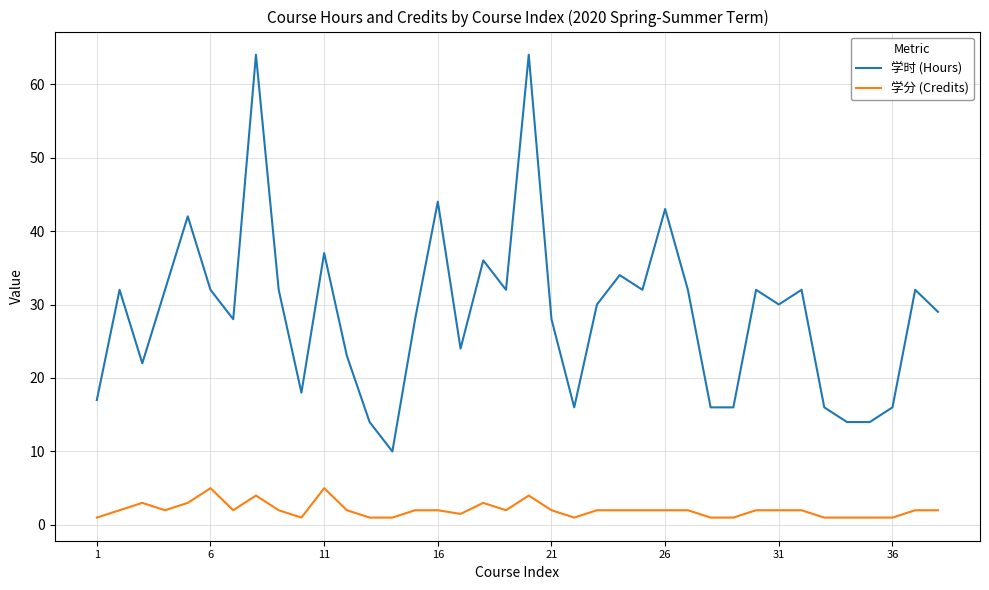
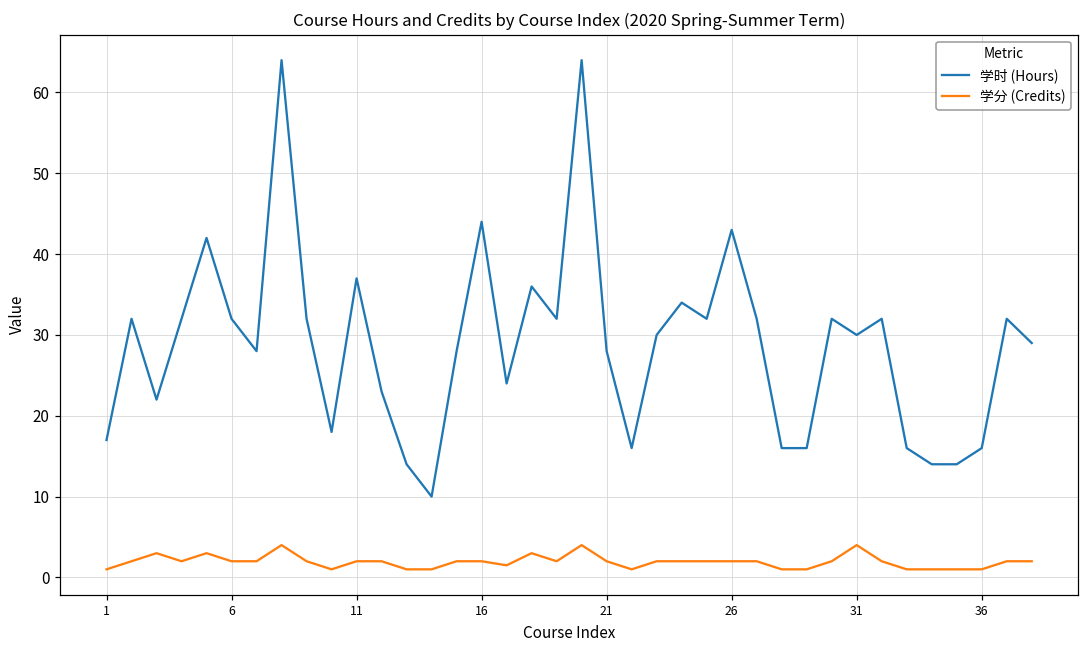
学分 (Credits), 6: 5 -> 2
学分 (Credits), 11: 5 -> 2
学分 (Credits), 31: 2 -> 4
